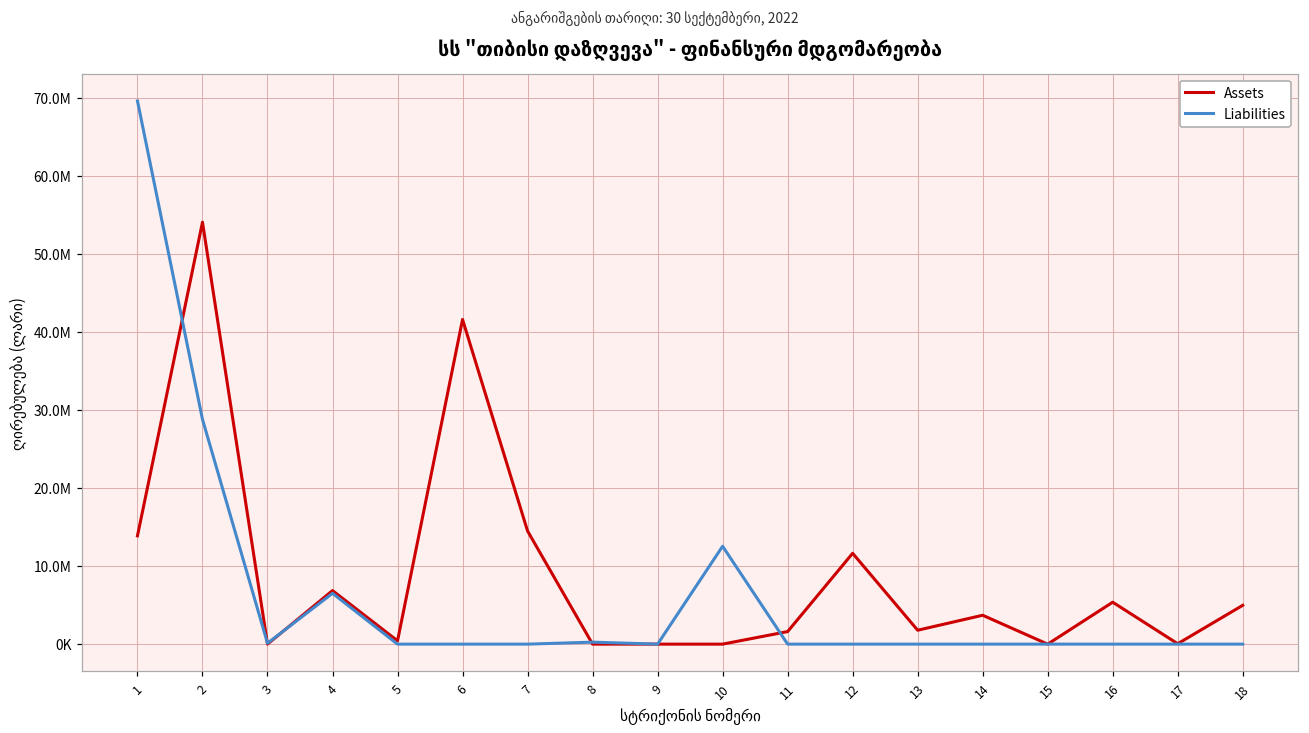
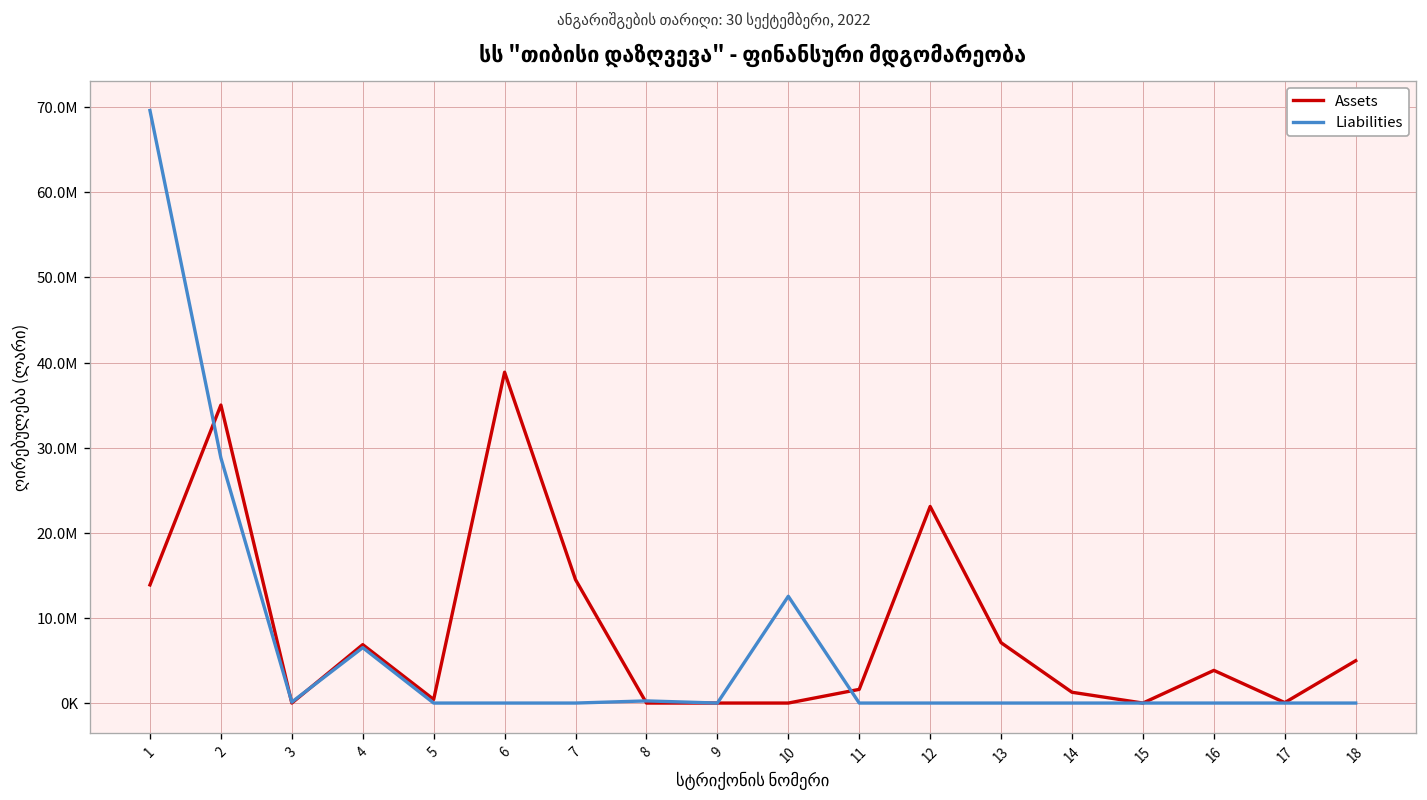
Assets, 2: 54000000 -> 35000000
Assets, 6: 42000000 -> 39000000
Assets, 12: 12000000 -> 23000000
Assets, 13: 2000000 -> 7000000
Assets, 14: 4000000 -> 1000000
Assets, 16: 5000000 -> 4000000
